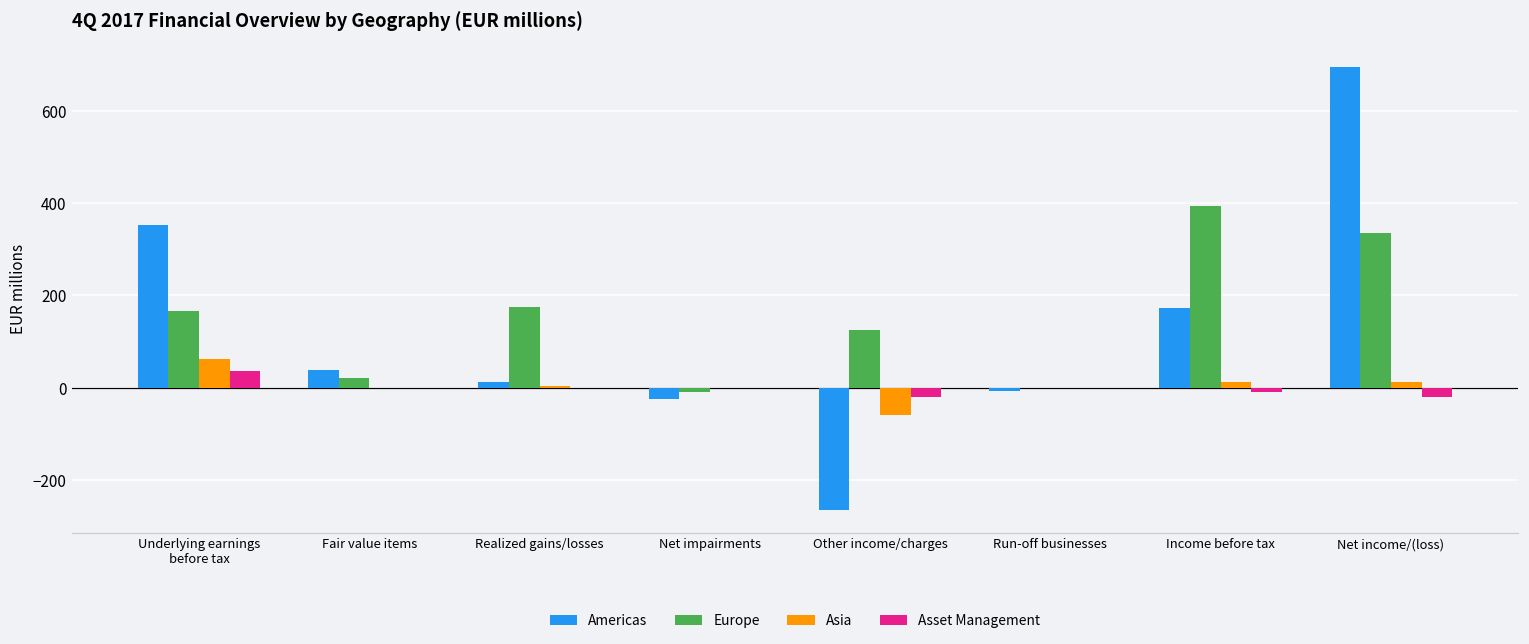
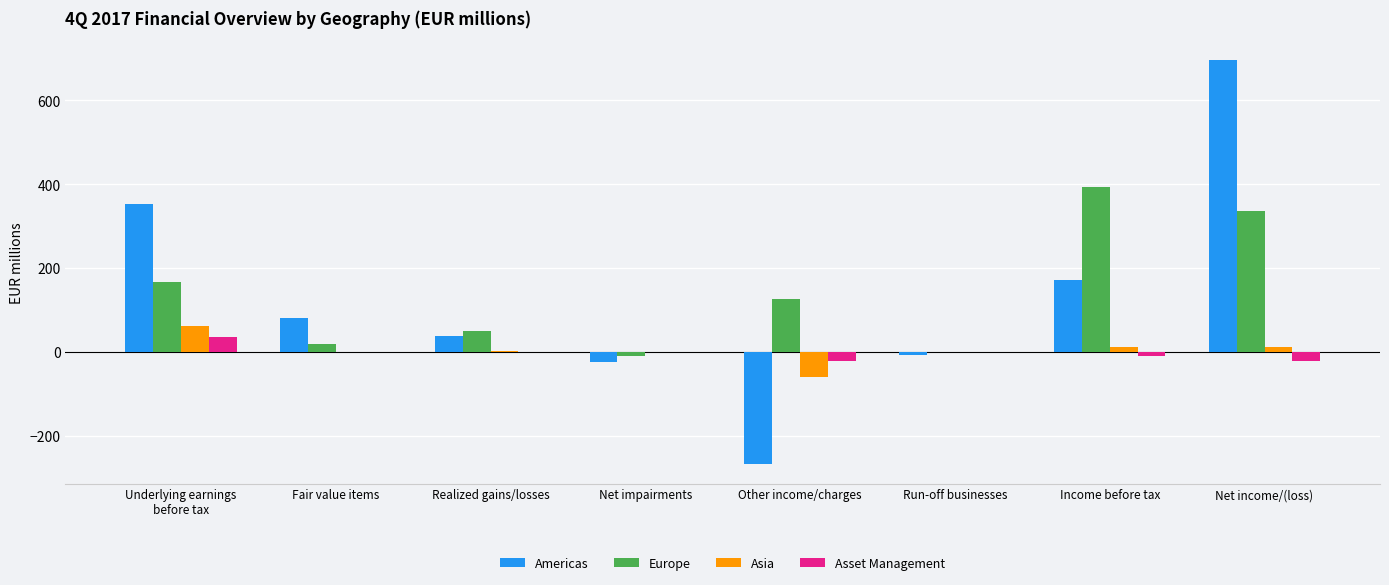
Americas, Fair value items: 40 -> 80
Americas, Realized gains/losses: 10 -> 40
Europe, Realized gains/losses: 180 -> 50
